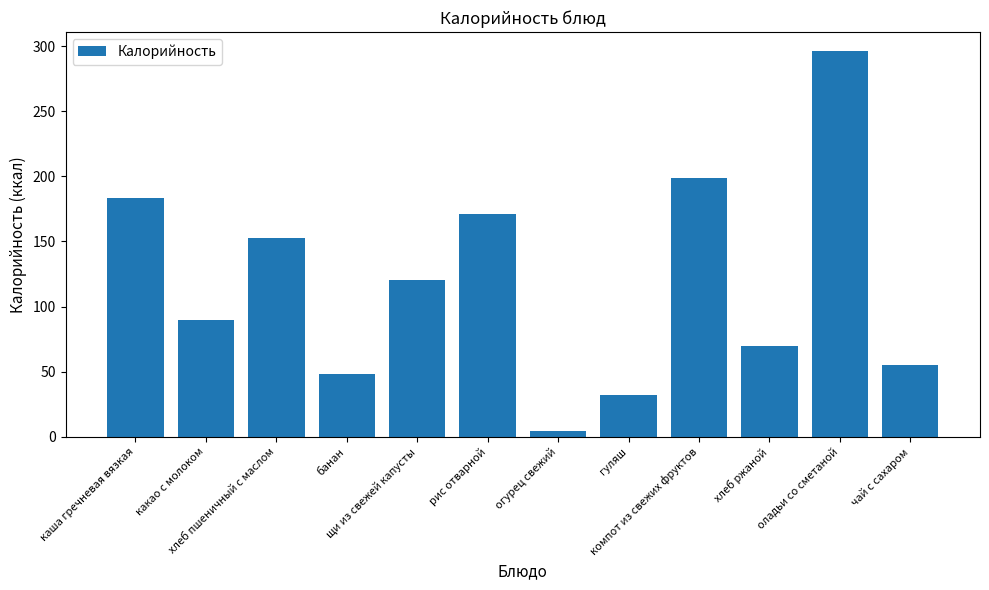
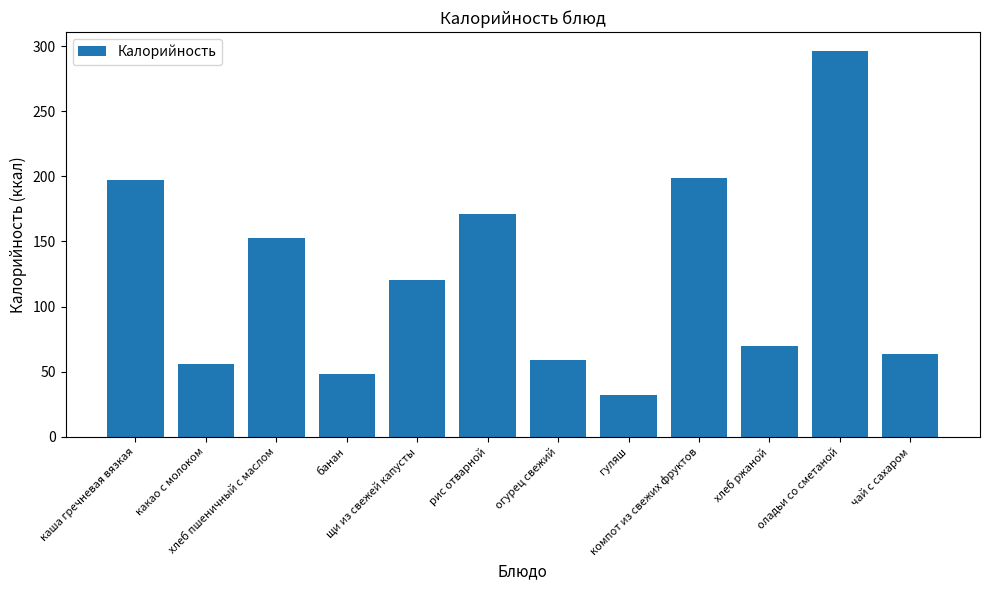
каша гречневая вязкая: 184 -> 198
какао с молоком: 90 -> 56
огурец свежий: 4 -> 59
чай с сахаром: 55 -> 63
